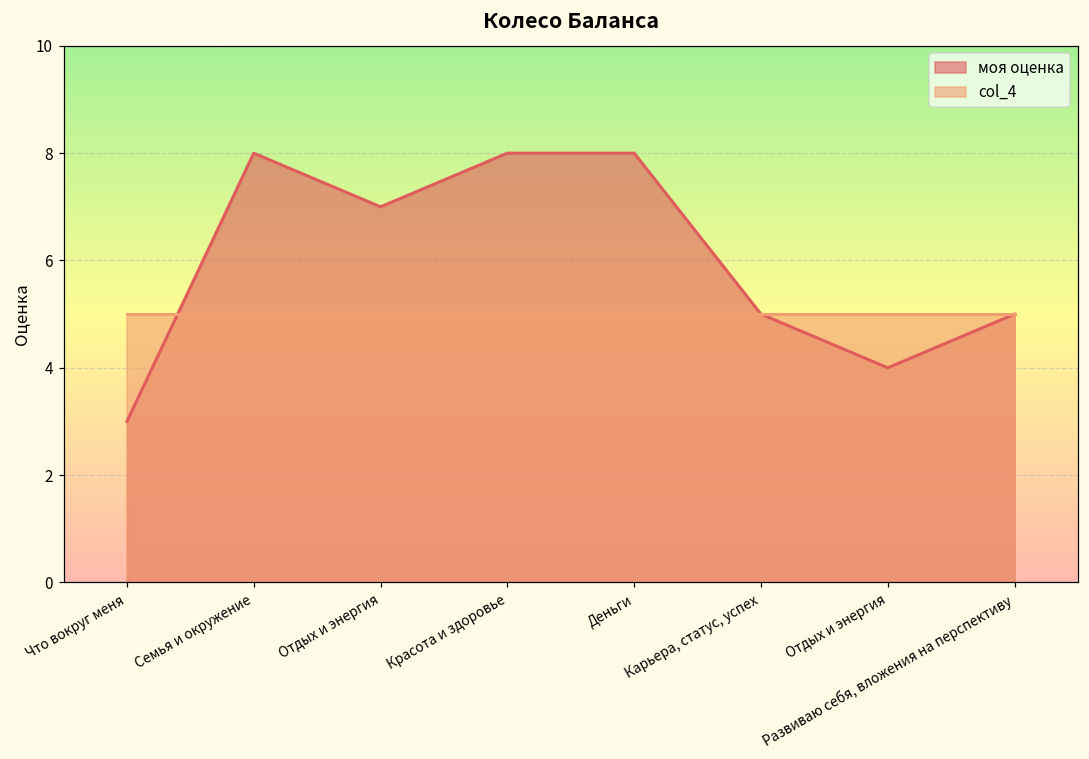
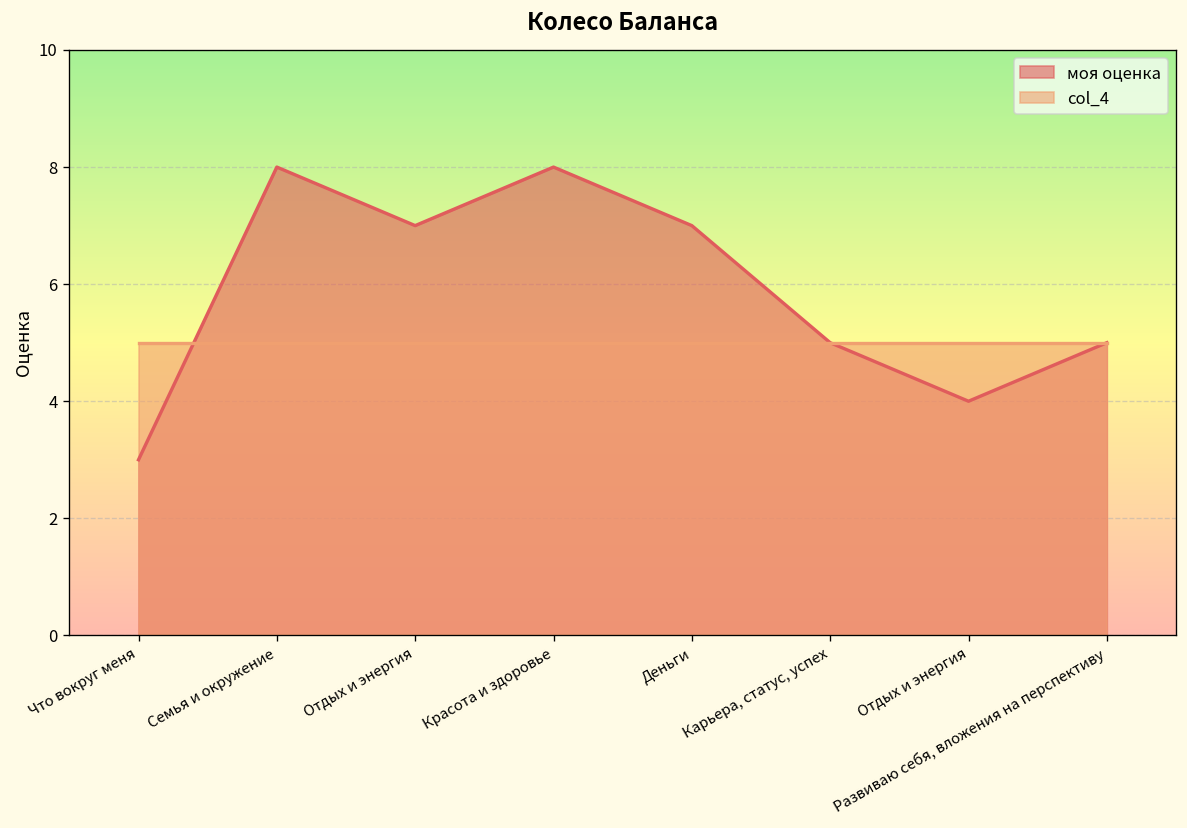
моя оценка, Деньги: 8 -> 7
